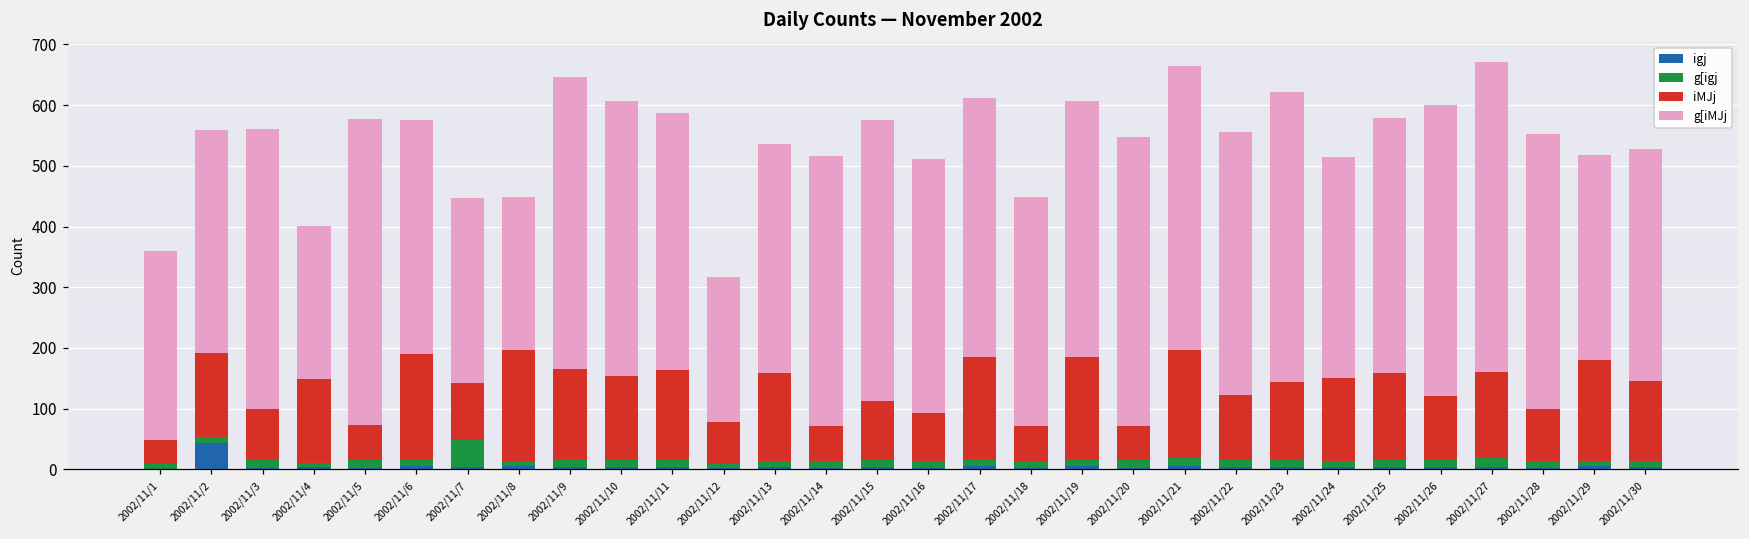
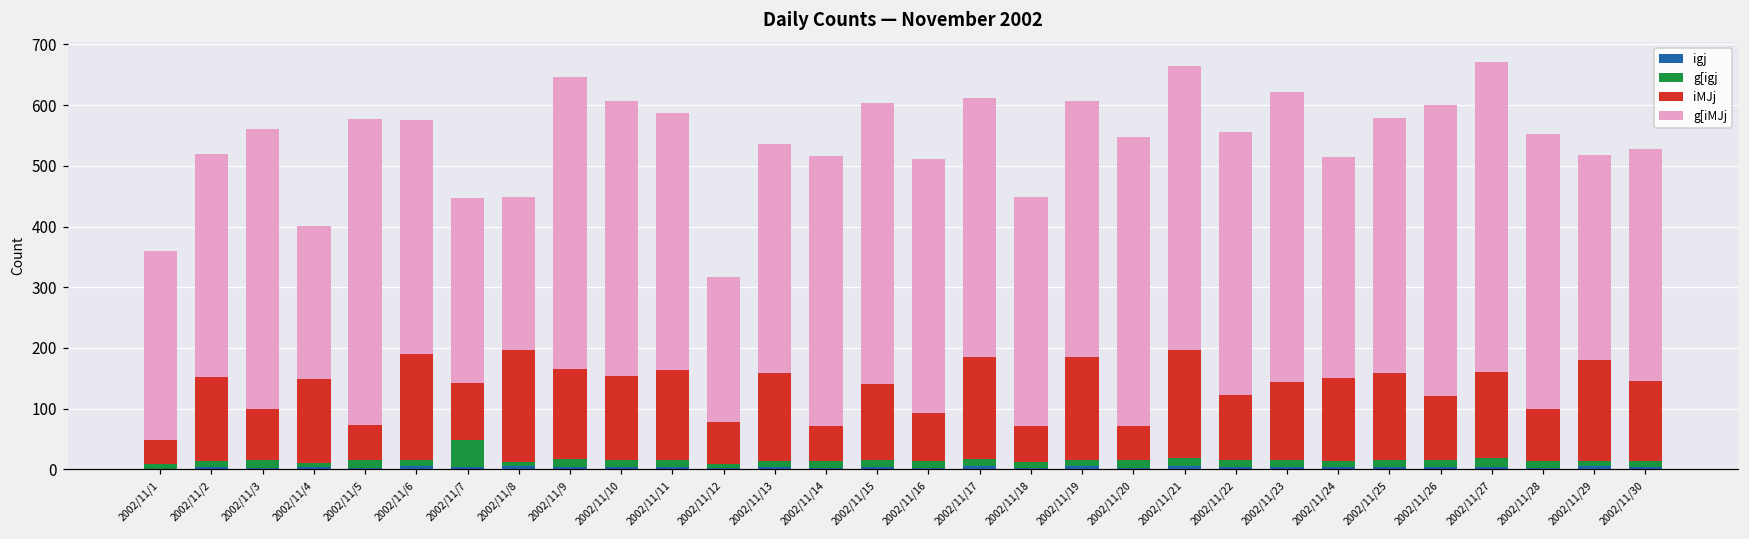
igj, 2002/11/2: 40 -> 0
iMJj, 2002/11/15: 100 -> 120
